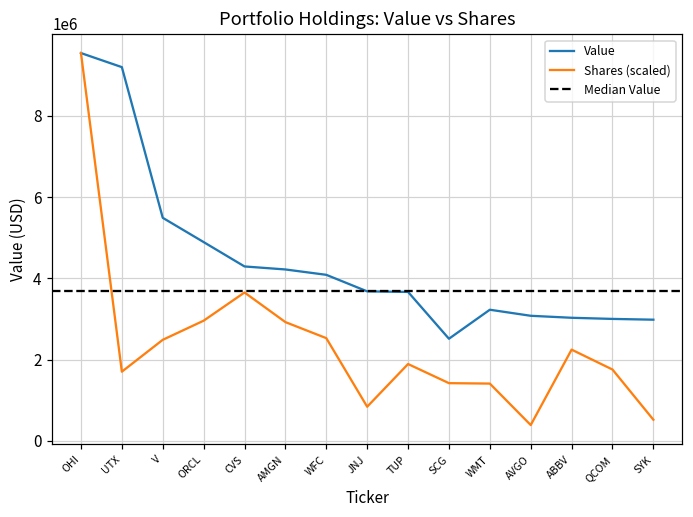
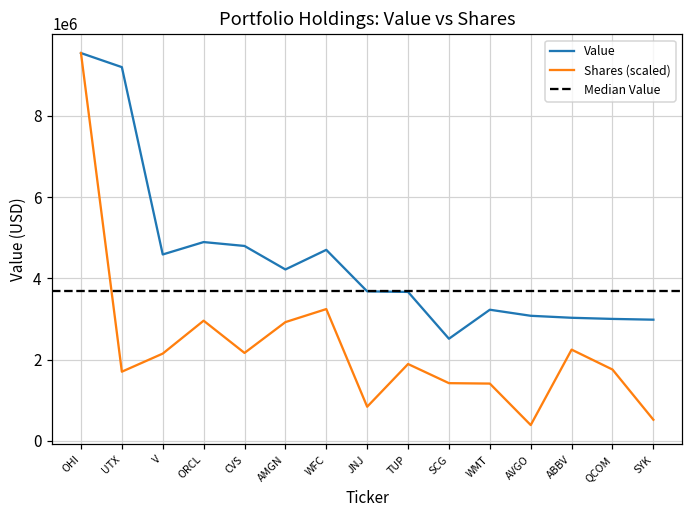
Value, V: 5500000 -> 4600000
Shares (scaled), V: 2500000 -> 2100000
Value, CVS: 4300000 -> 4800000
Shares (scaled), CVS: 3700000 -> 2200000
Value, WFC: 4100000 -> 4700000
Shares (scaled), WFC: 2500000 -> 3200000
